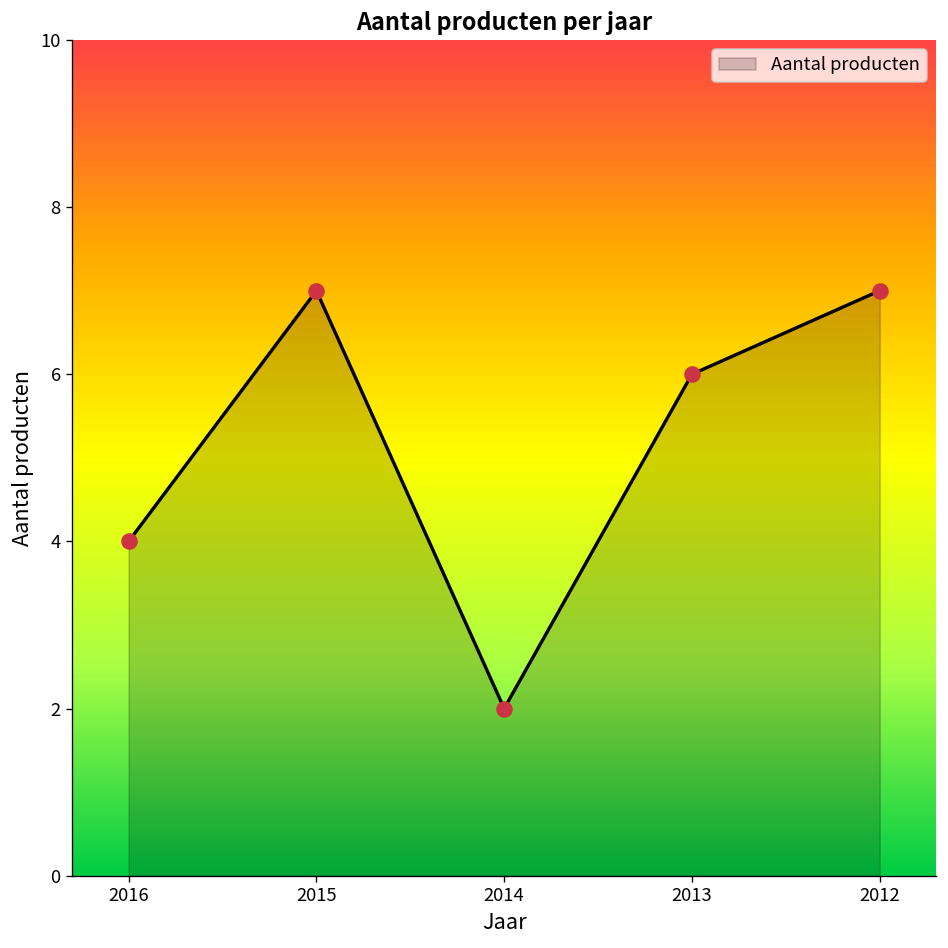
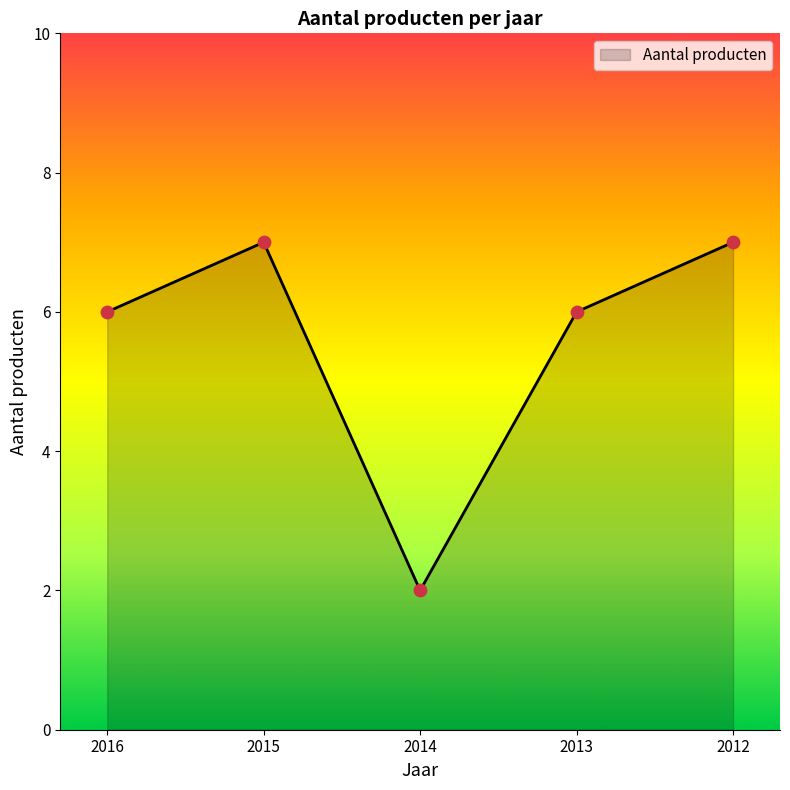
2016: 4 -> 6
